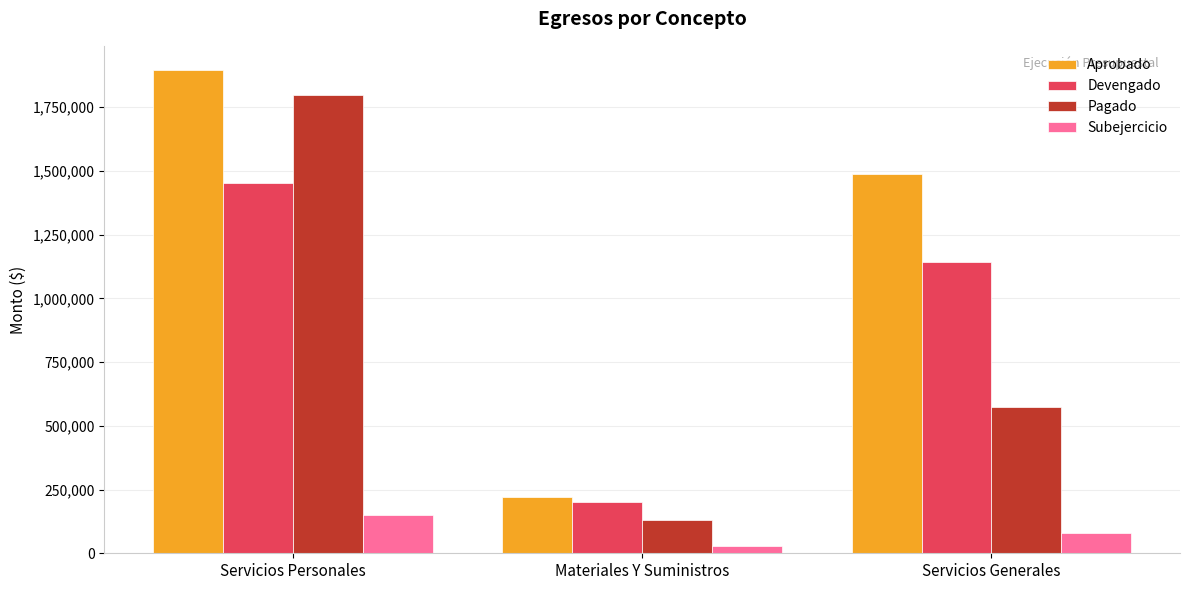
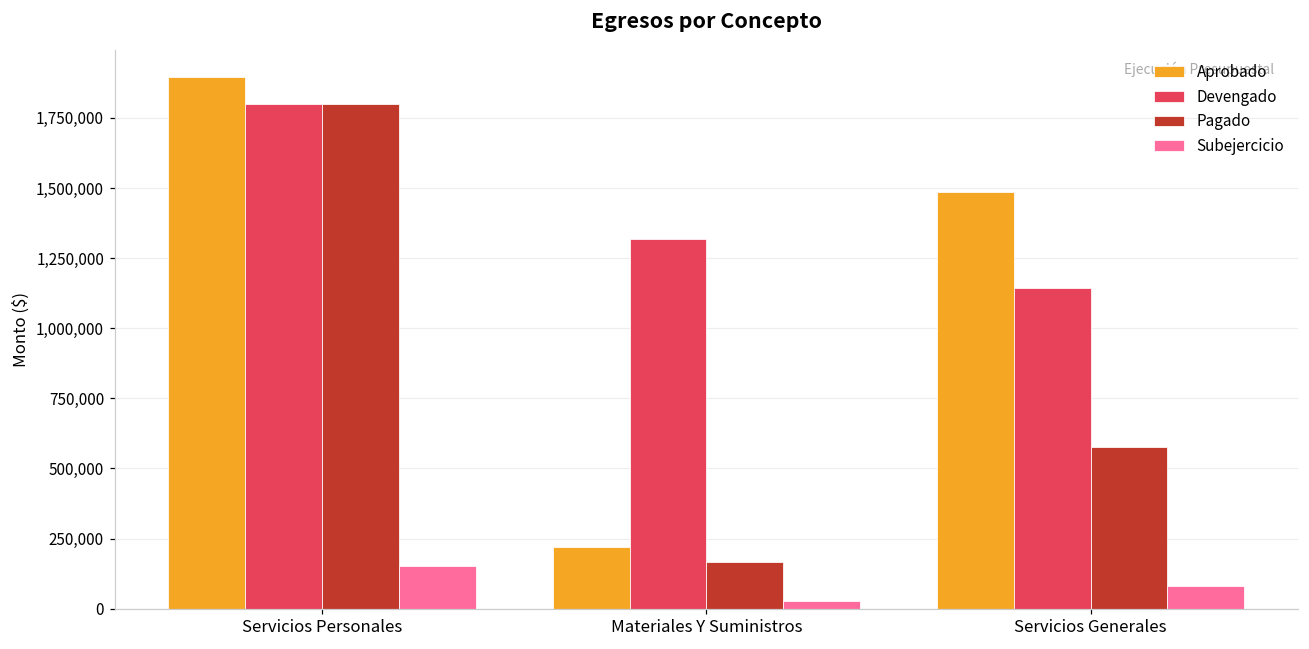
Devengado, Servicios Personales: 1,450,000 -> 1,800,000
Devengado, Materiales Y Suministros: 200,000 -> 1,320,000
Pagado, Materiales Y Suministros: 130,000 -> 170,000
